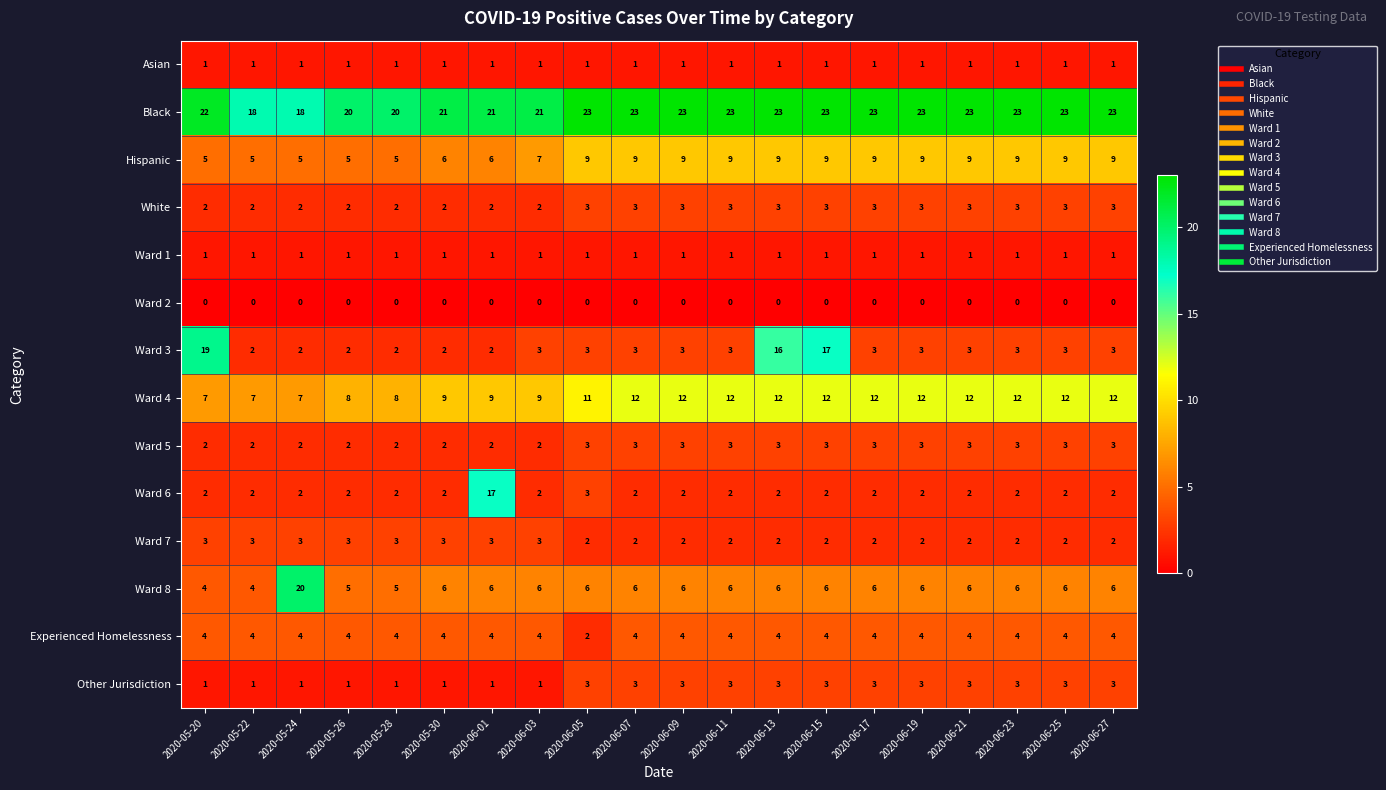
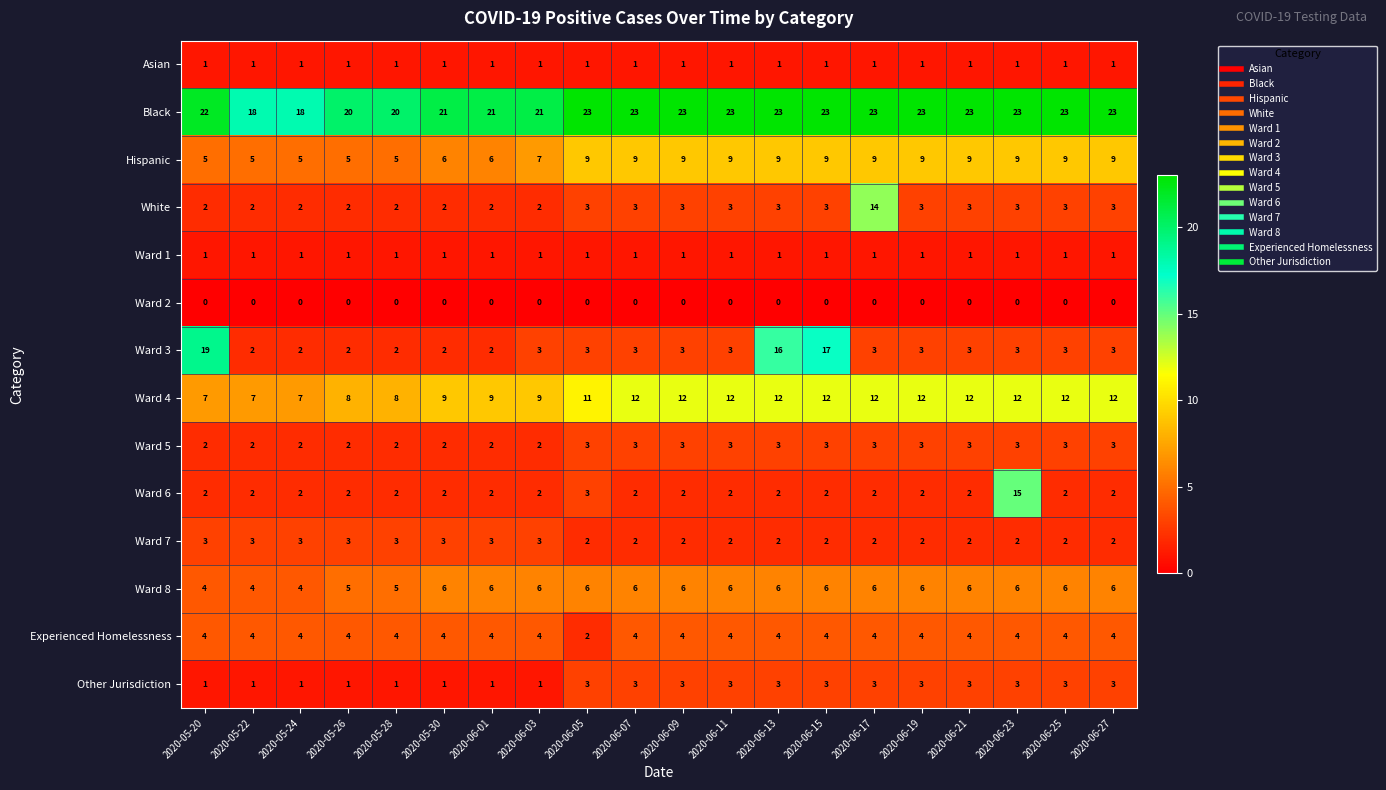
White, 2020-06-17: 3 -> 14
Ward 6, 2020-06-01: 17 -> 2
Ward 6, 2020-06-23: 2 -> 15
Ward 8, 2020-05-24: 20 -> 4
